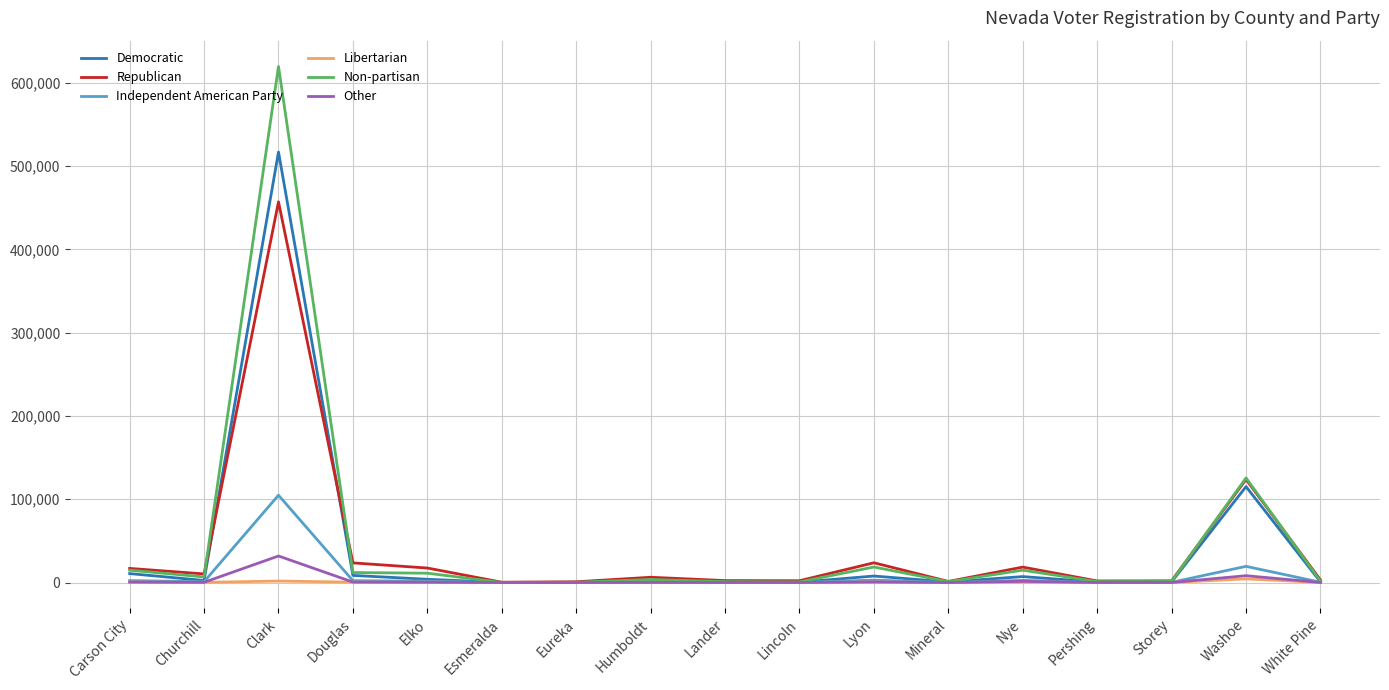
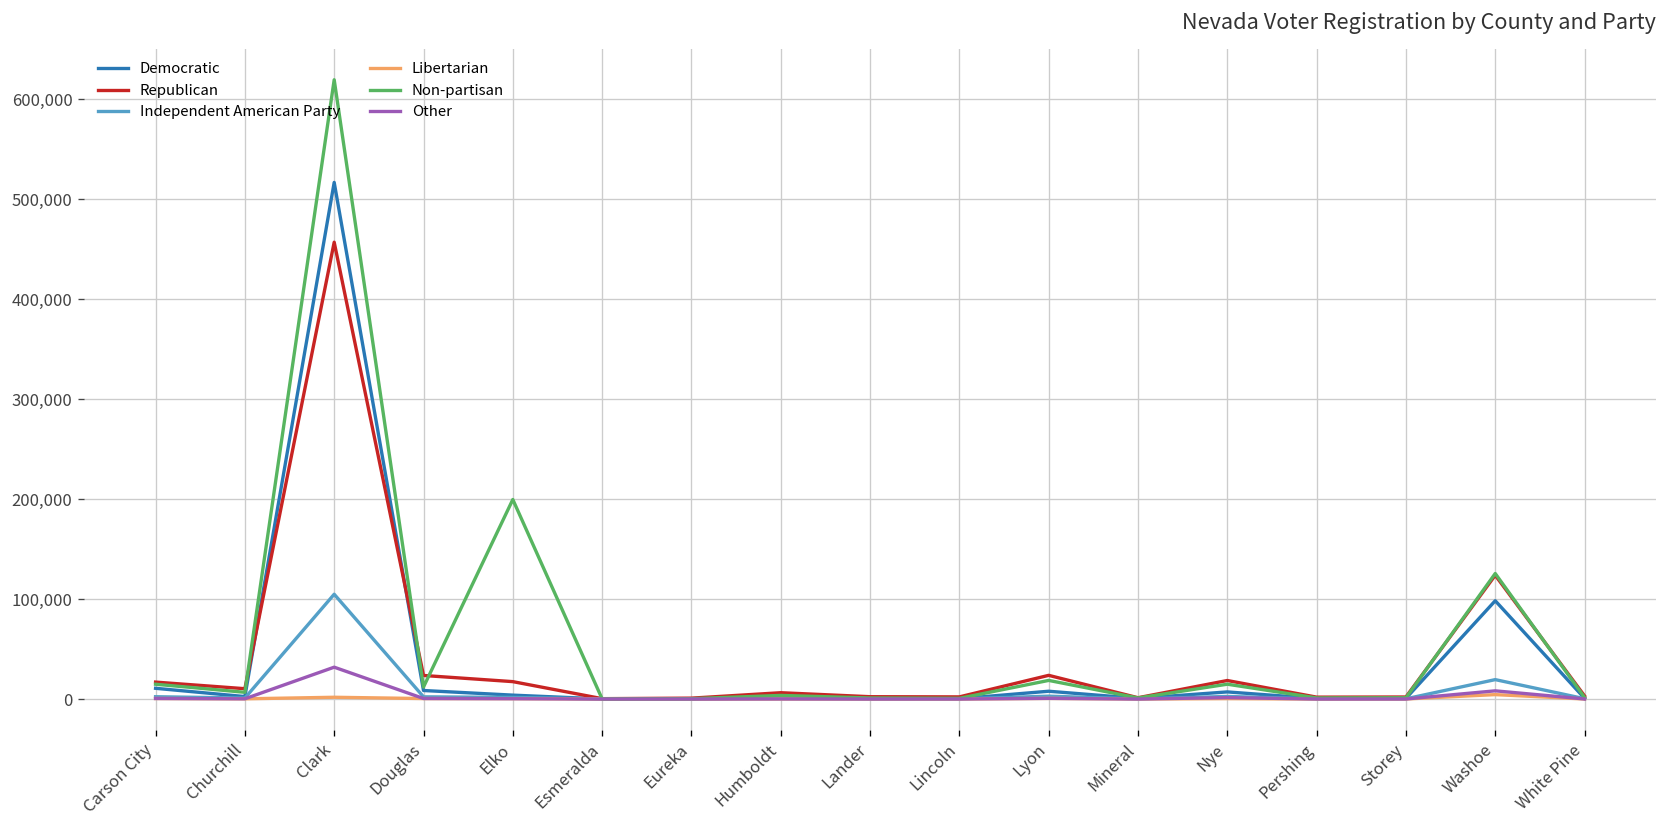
Non-partisan, Elko: 10,000 -> 200,000
Democratic, Washoe: 120,000 -> 100,000
